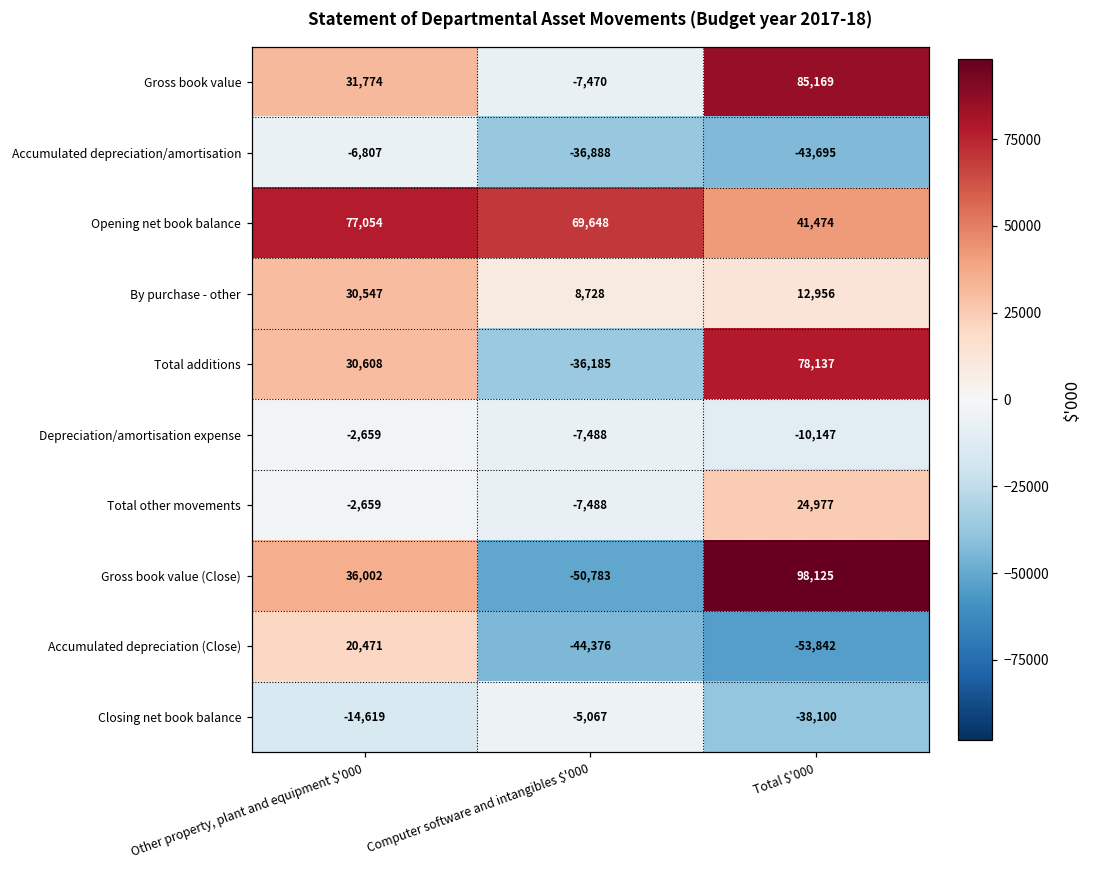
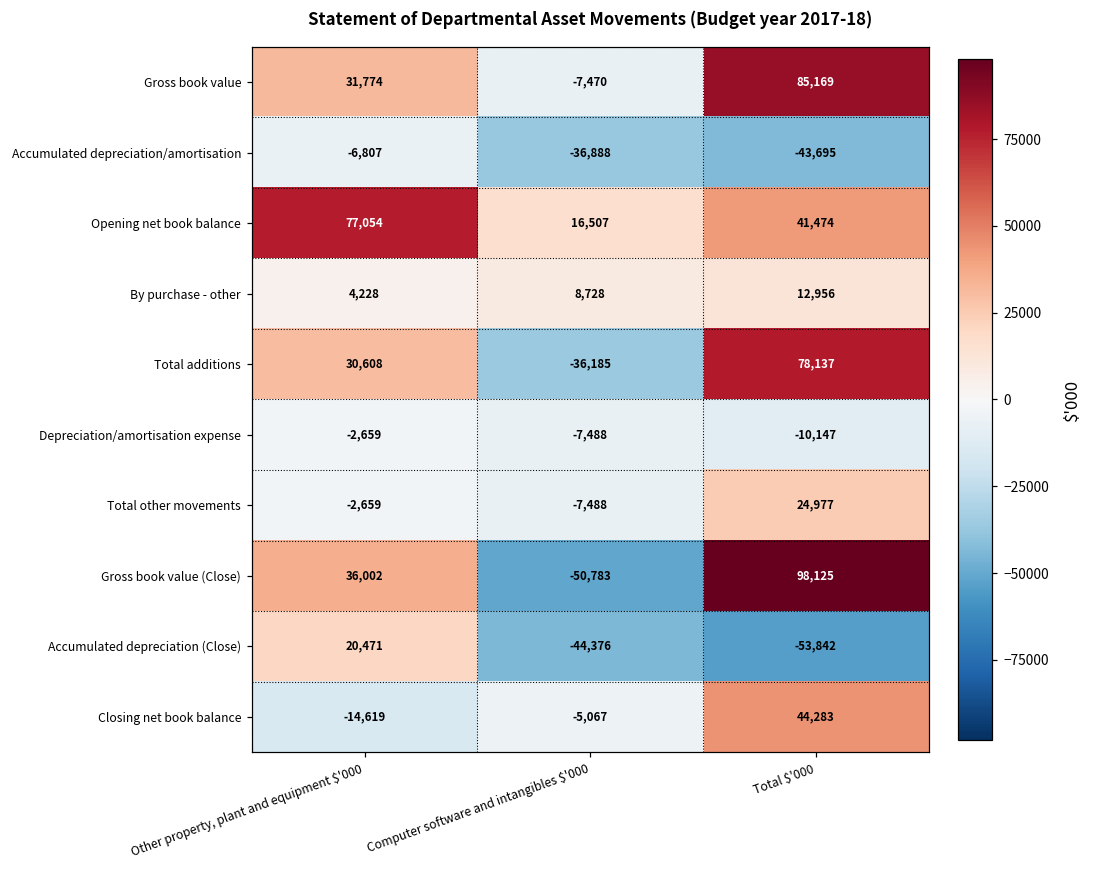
Opening net book balance, Computer software and intangibles $'000: 69,648 -> 16,507
By purchase - other, Other property, plant and equipment $'000: 30,547 -> 4,228
Closing net book balance, Total $'000: -38,100 -> 44,283
